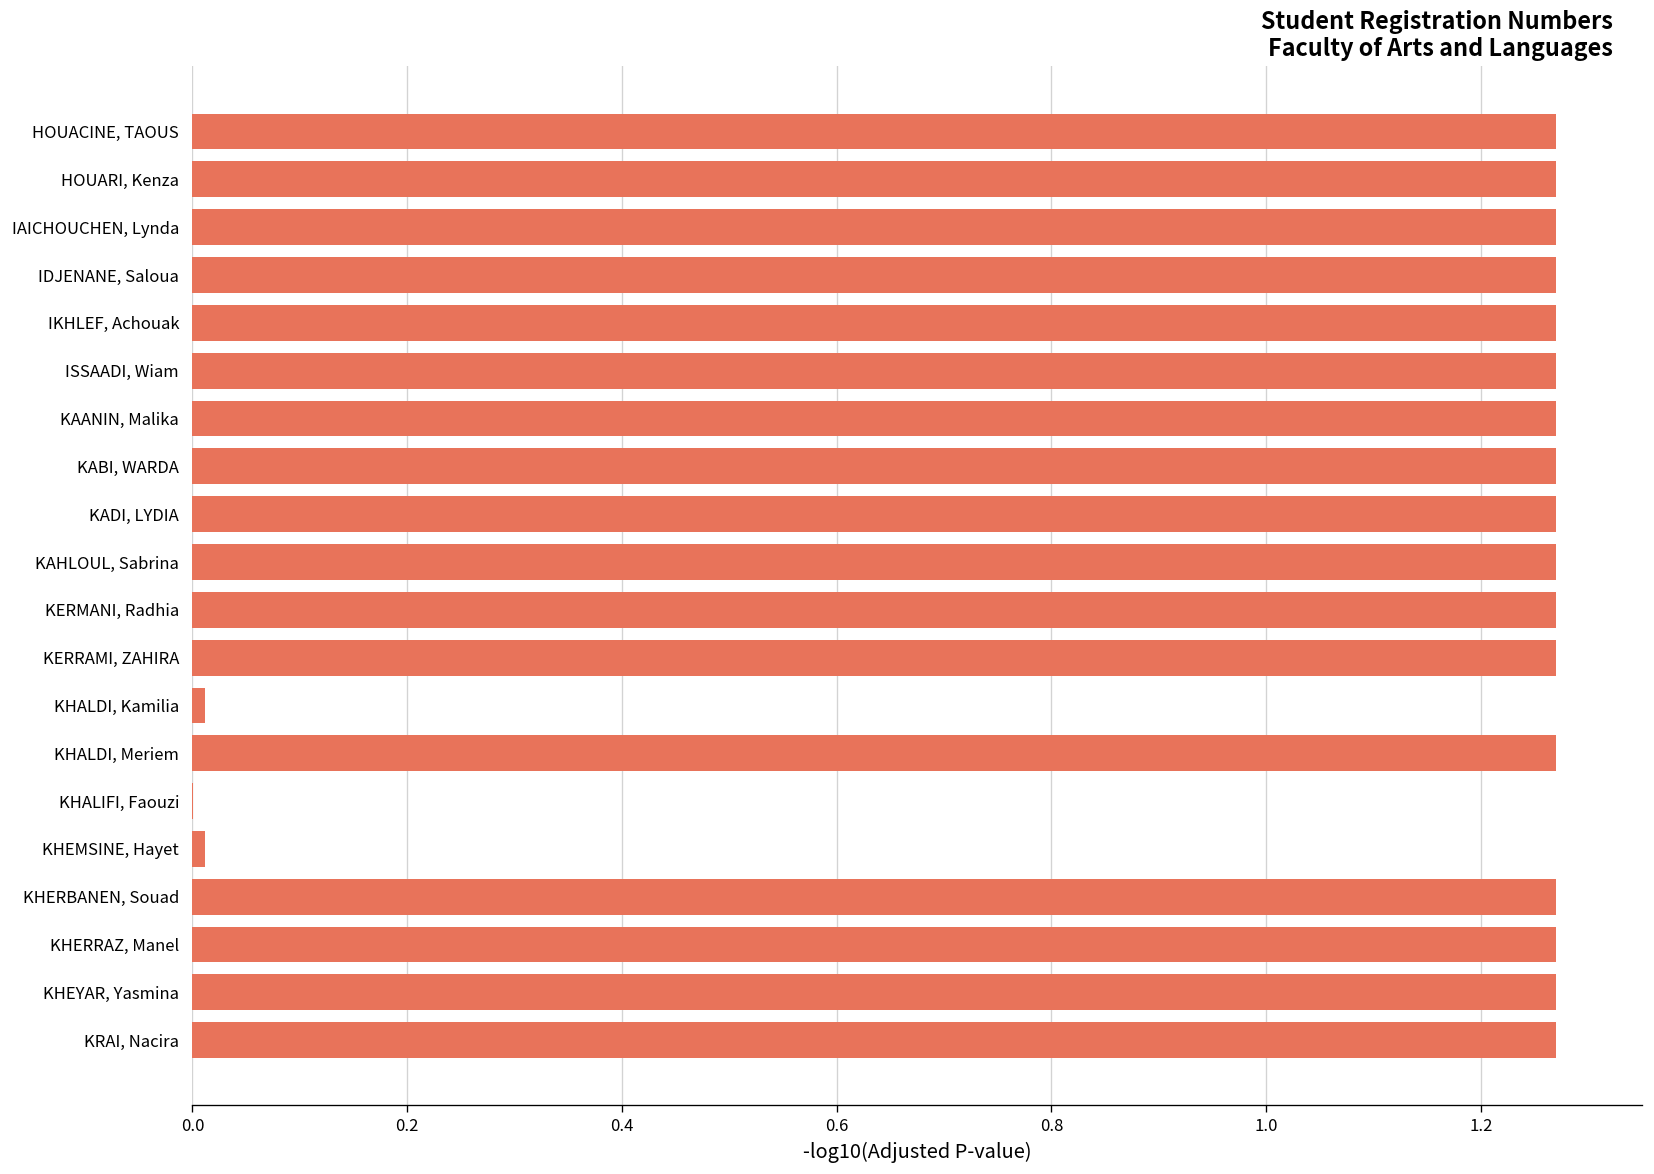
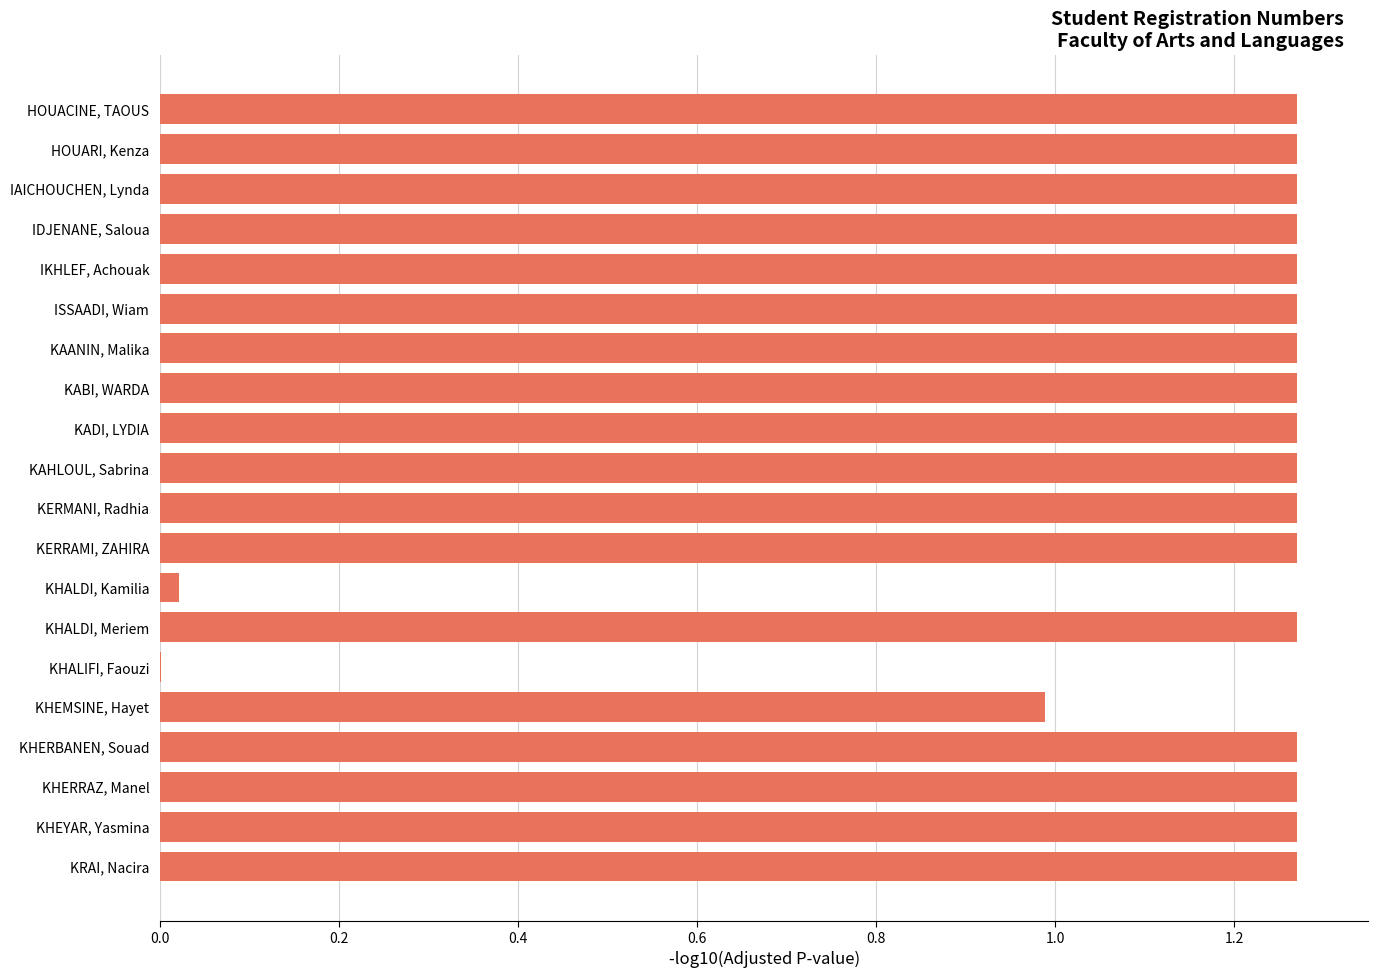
KHALDI, Kamilia: 0.01 -> 0.02
KHEMSINE, Hayet: 0.01 -> 0.99
